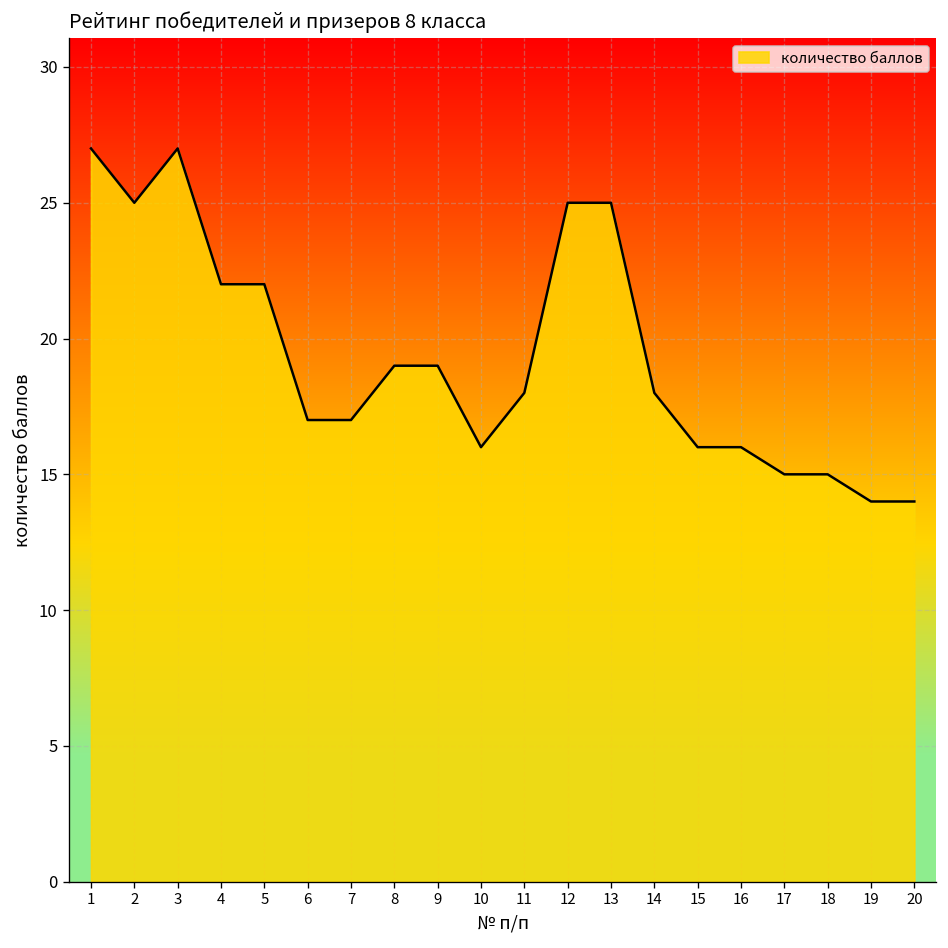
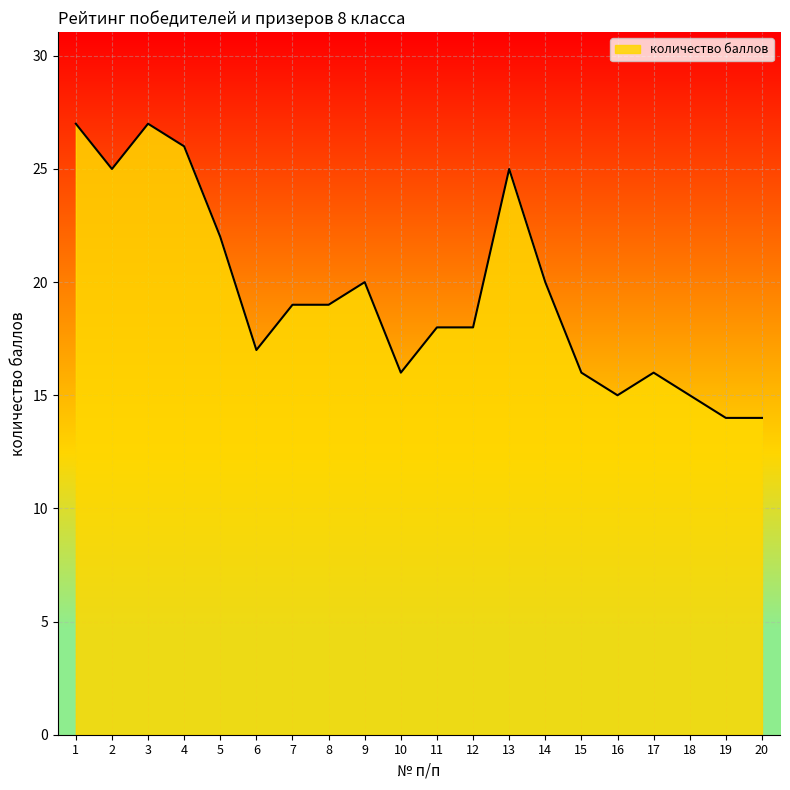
4: 22 -> 26
7: 17 -> 19
9: 19 -> 20
12: 25 -> 18
14: 18 -> 20
16: 16 -> 15
17: 15 -> 16
